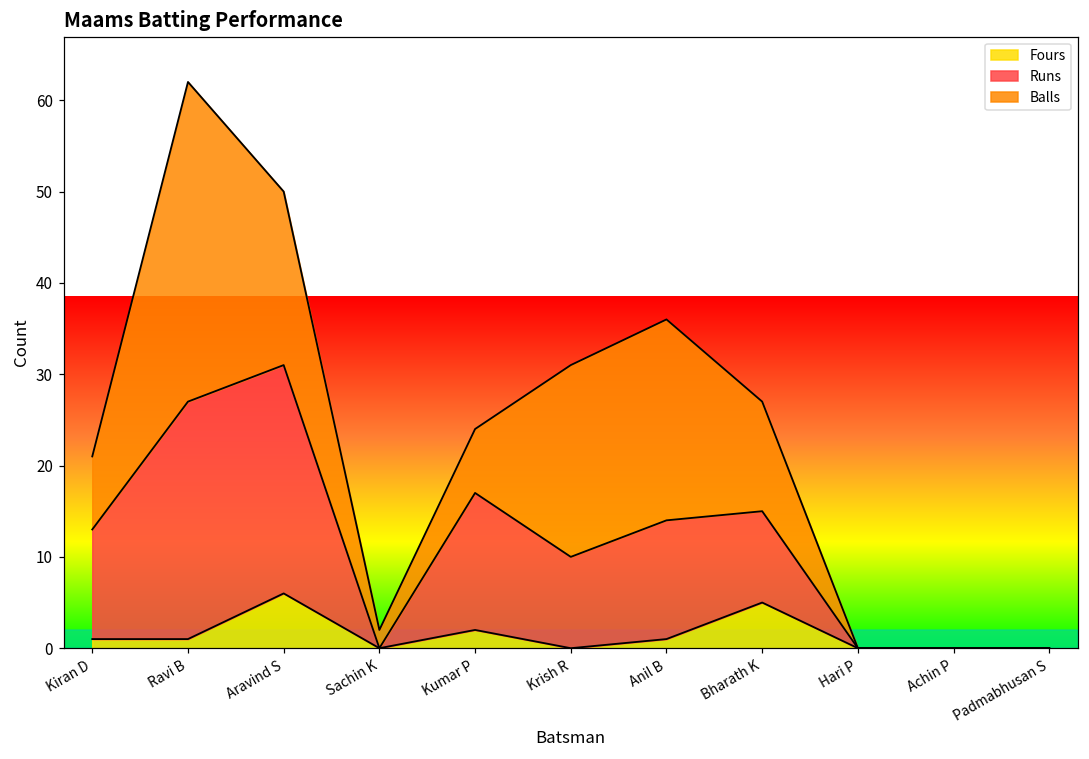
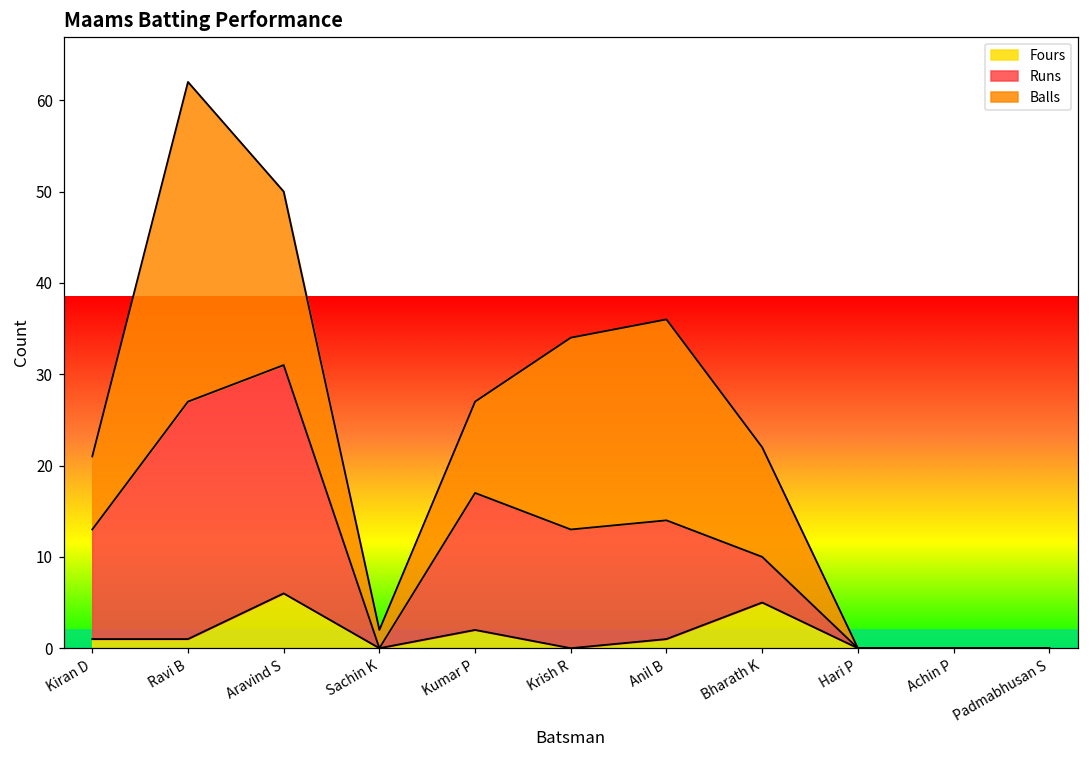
Balls, Kumar P: 7 -> 10
Runs, Krish R: 10 -> 13
Runs, Bharath K: 10 -> 5
